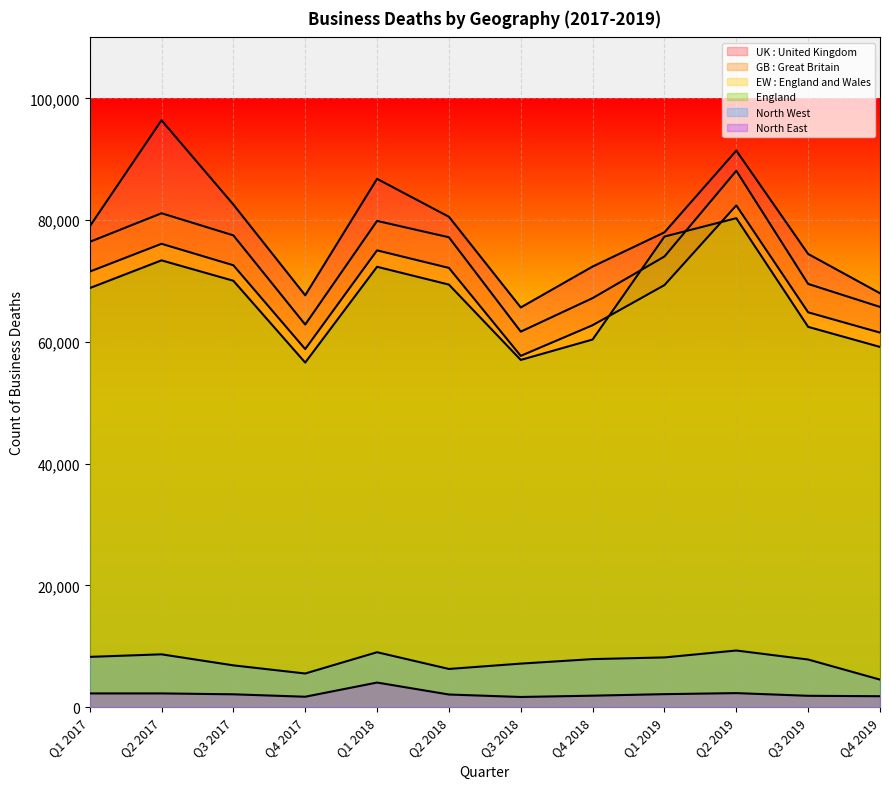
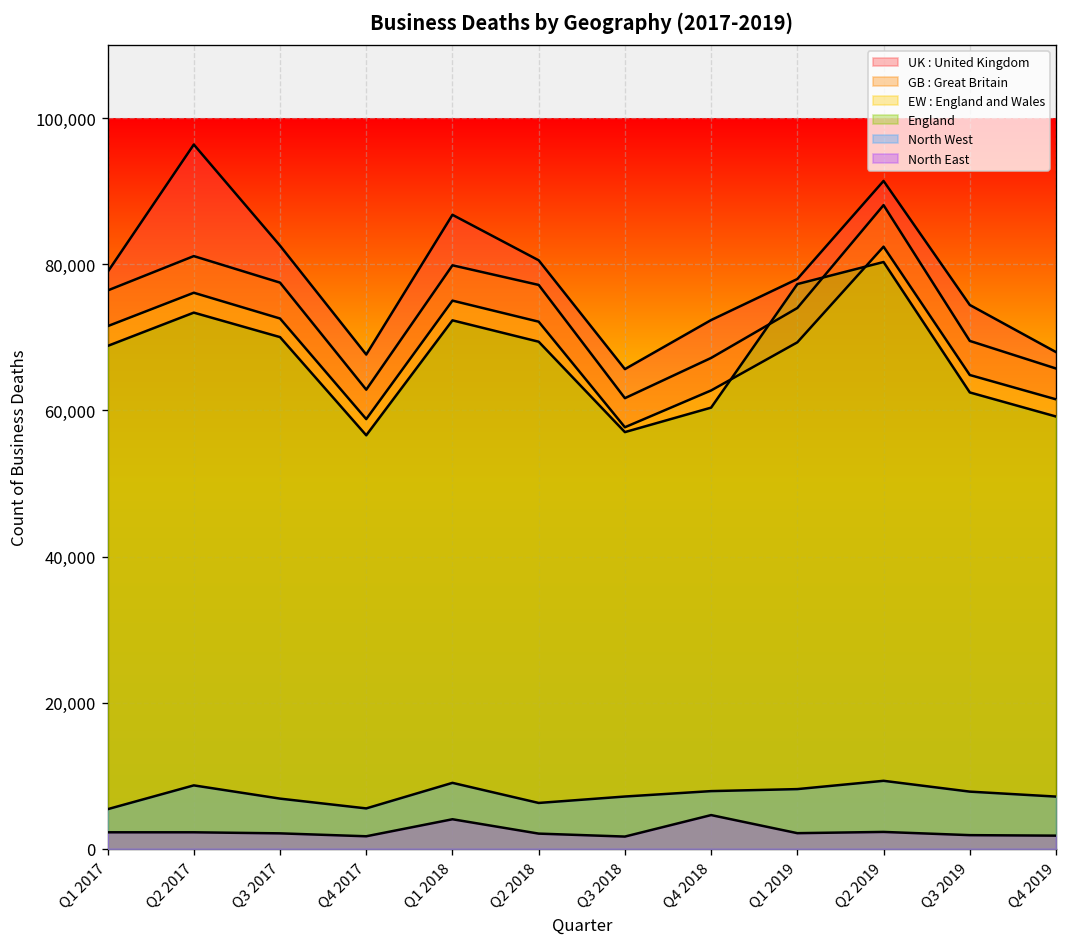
North West, Q1 2017: 8,000 -> 5,000
North East, Q4 2018: 2,000 -> 5,000
North West, Q4 2019: 5,000 -> 7,000
